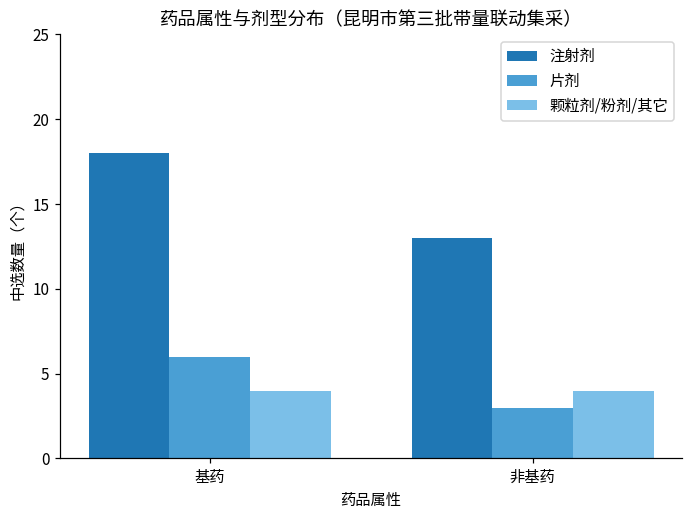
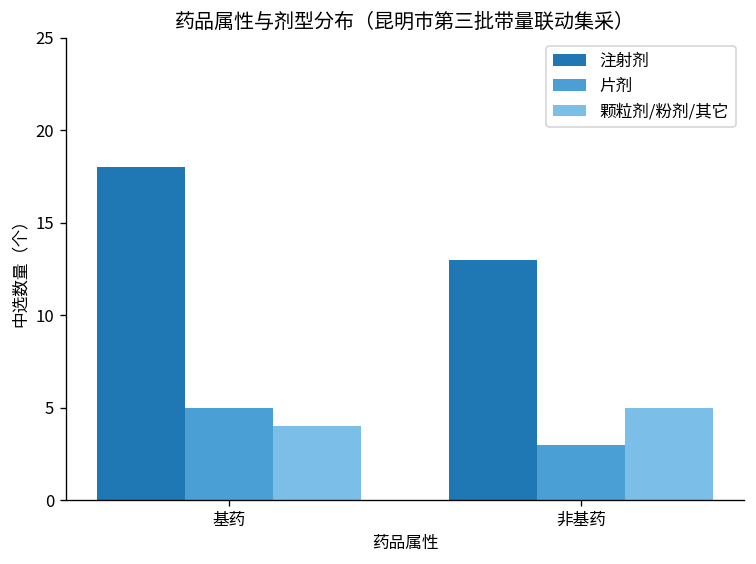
片剂, 基药: 6 -> 5
颗粒剂/粉剂/其它, 非基药: 4 -> 5
